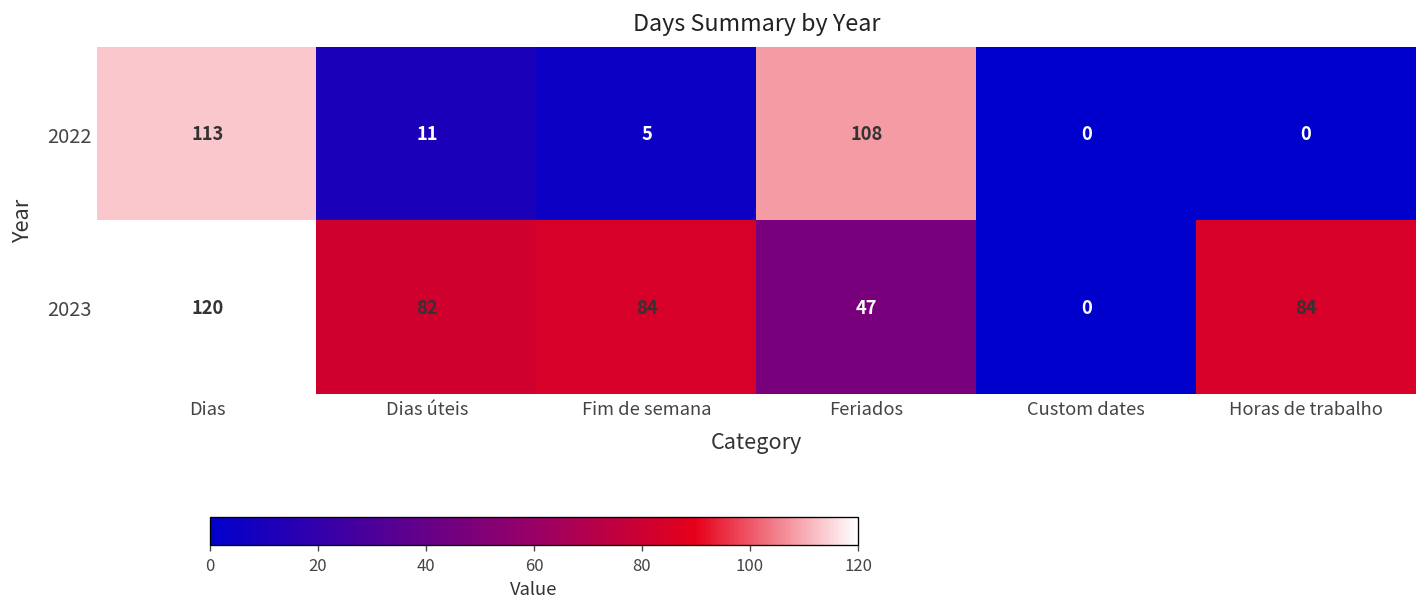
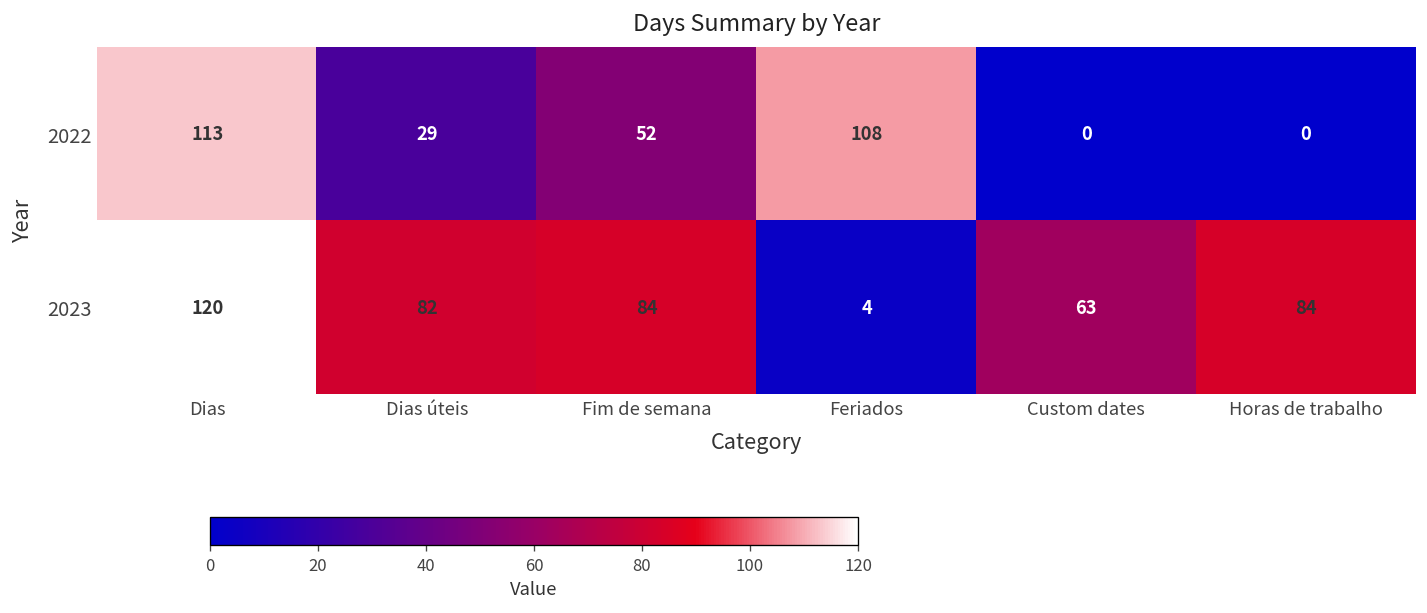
2022, Dias úteis: 11 -> 29
2022, Fim de semana: 5 -> 52
2023, Feriados: 47 -> 4
2023, Custom dates: 0 -> 63
